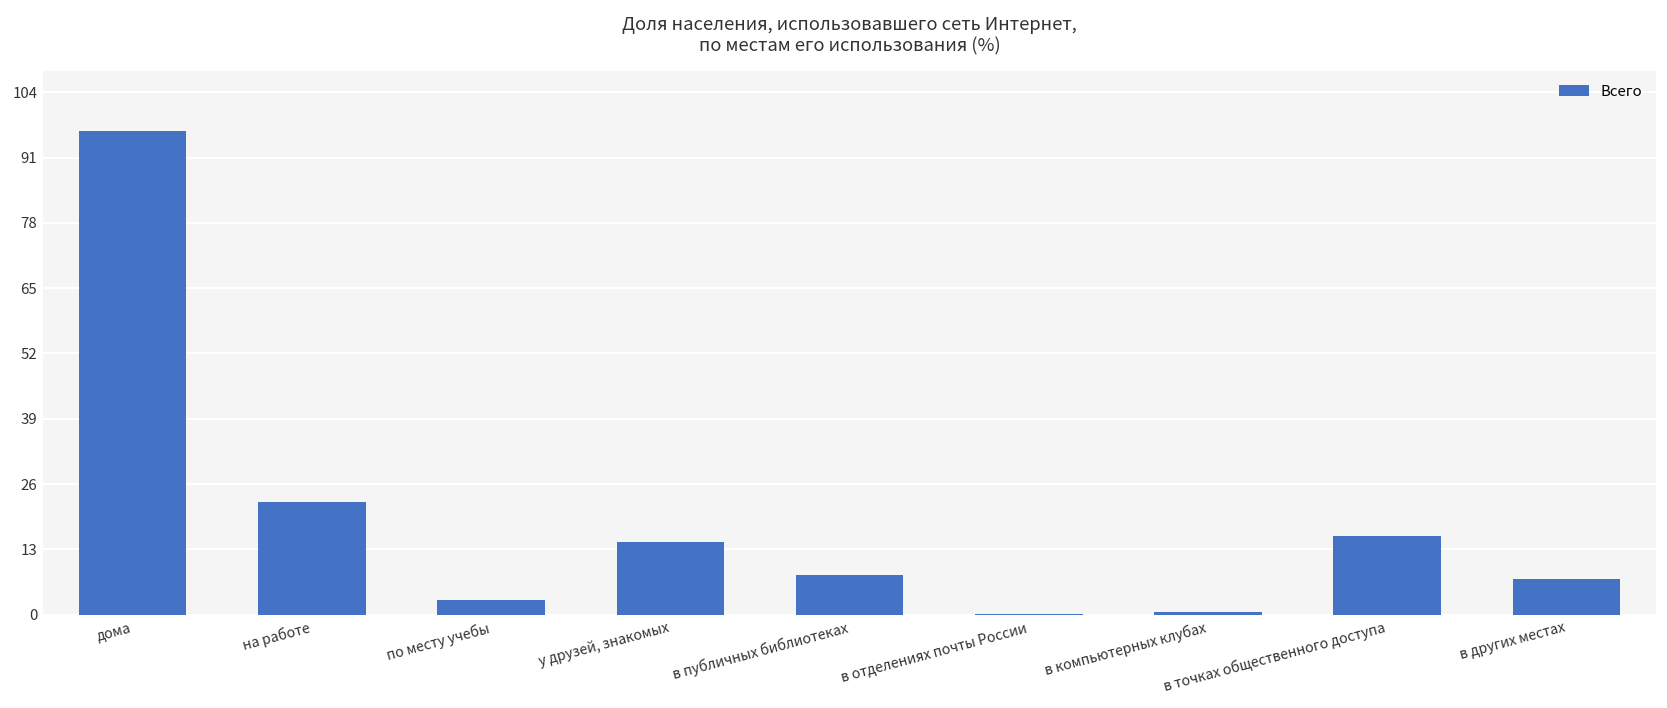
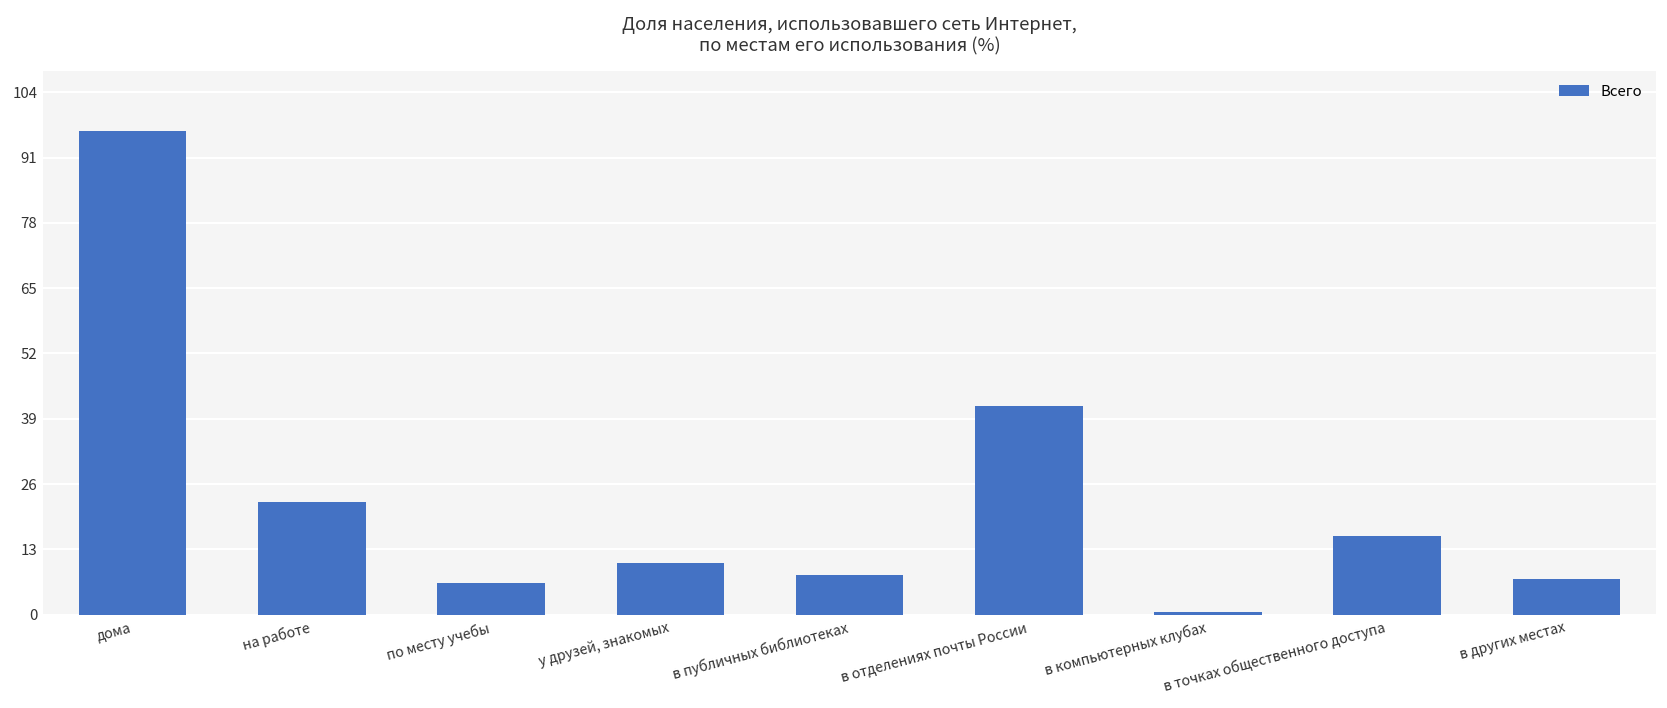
по месту учебы: 3 -> 6
у друзей, знакомых: 14 -> 10
в отделениях почты России: 0 -> 42
